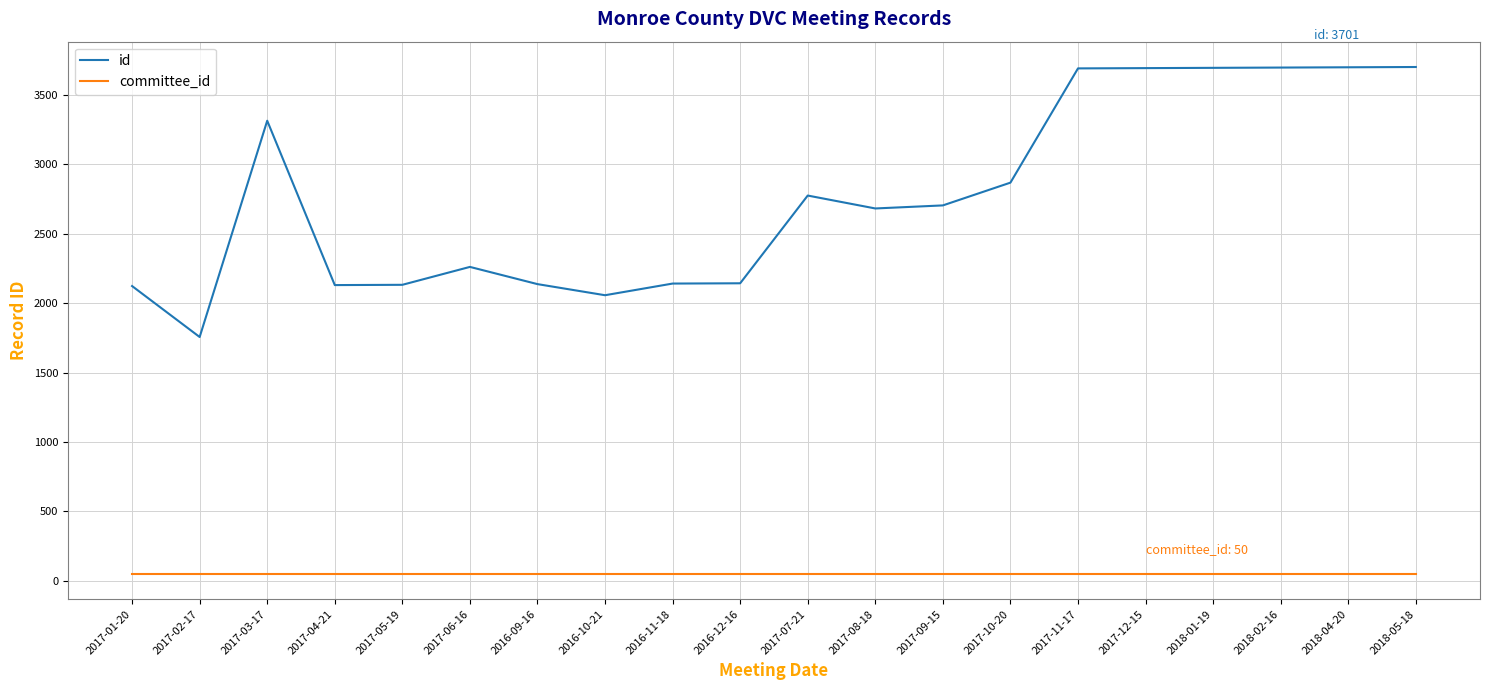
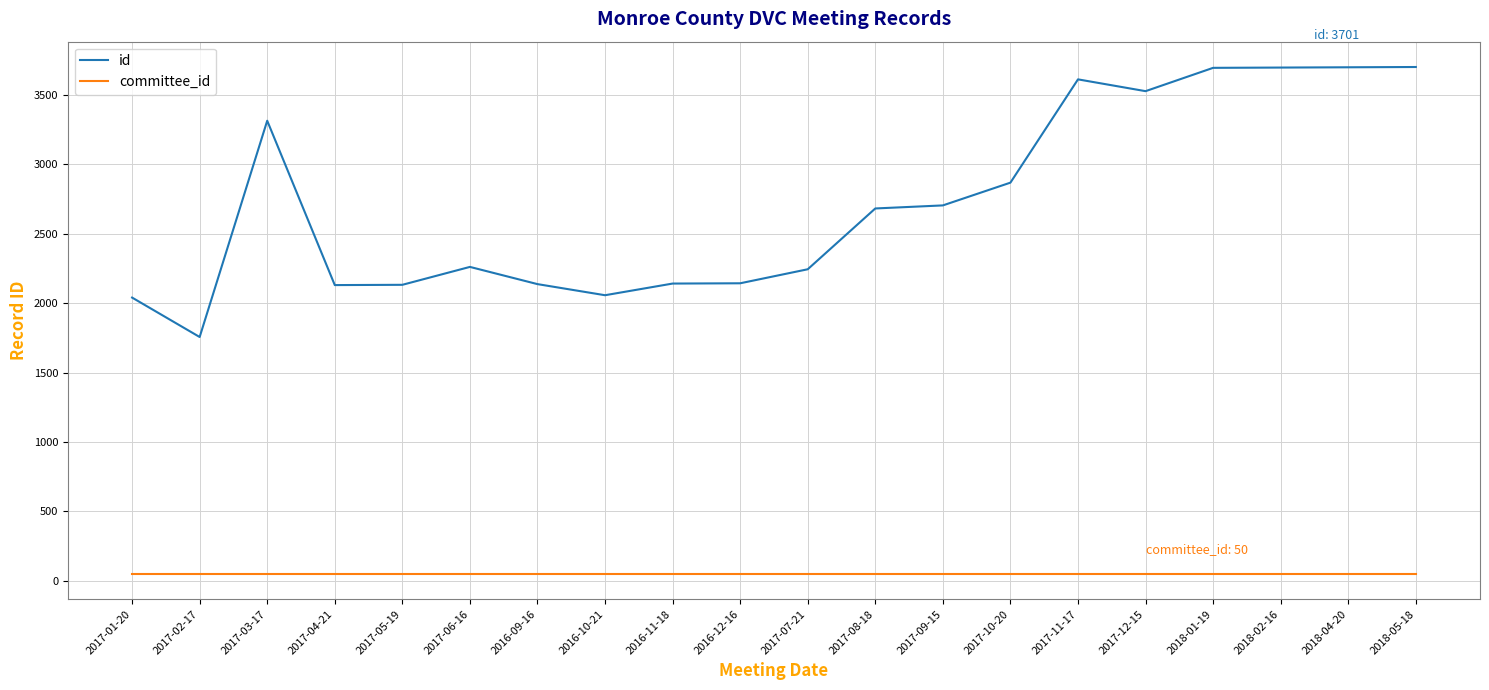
id, 2017-01-20: 2120 -> 2040
id, 2017-07-21: 2780 -> 2240
id, 2017-11-17: 3690 -> 3610
id, 2017-12-15: 3690 -> 3530
